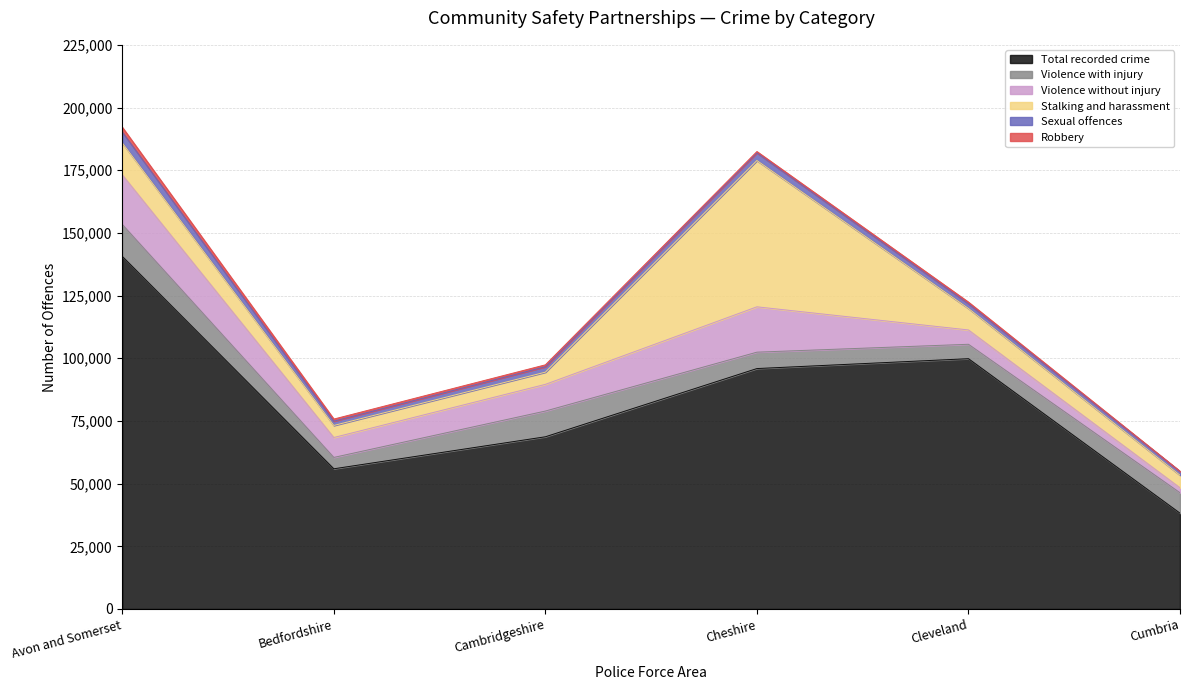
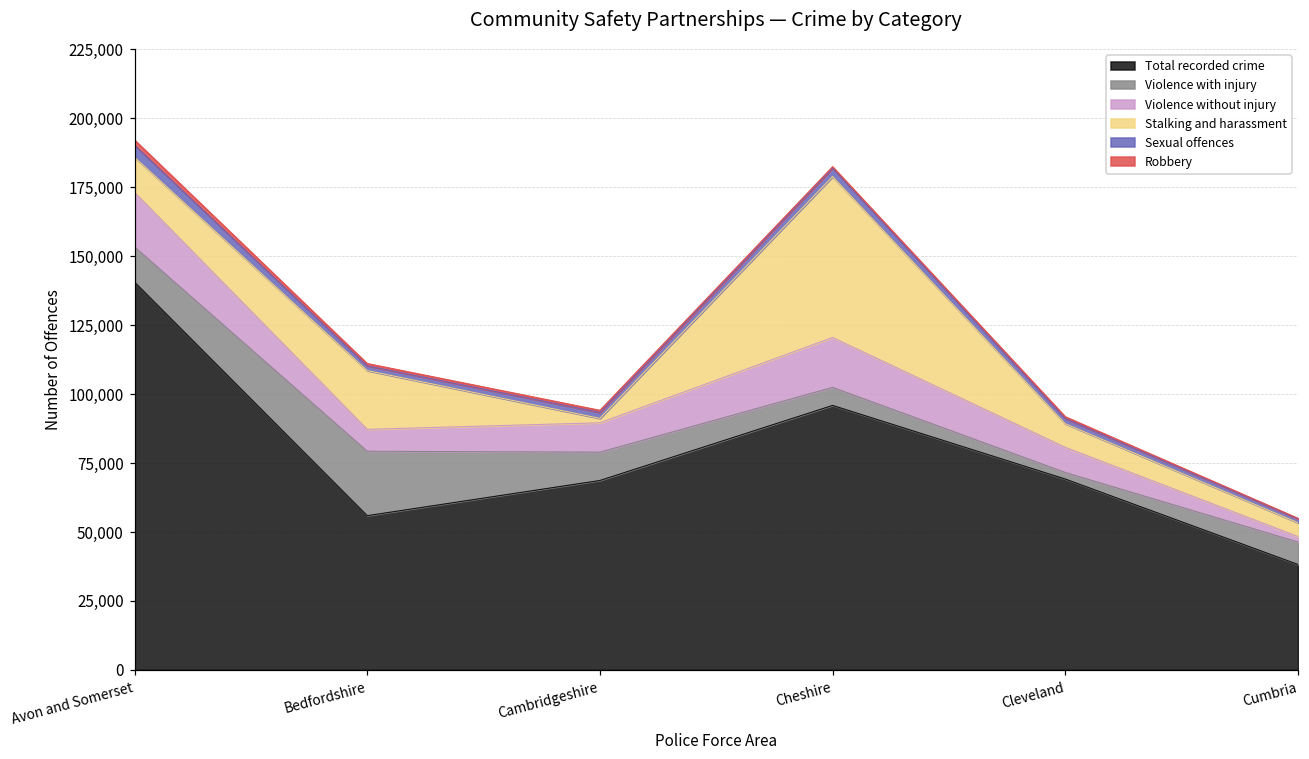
Violence with injury, Bedfordshire: 5,000 -> 23,000
Stalking and harassment, Bedfordshire: 5,000 -> 21,000
Stalking and harassment, Cambridgeshire: 5,000 -> 2,000
Total recorded crime, Cleveland: 100,000 -> 69,000
Violence with injury, Cleveland: 6,000 -> 2,000
Violence without injury, Cleveland: 6,000 -> 9,000
